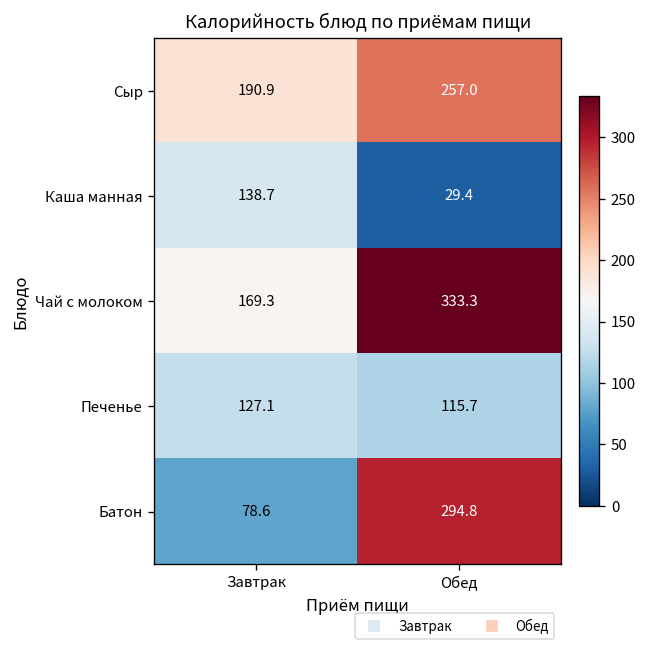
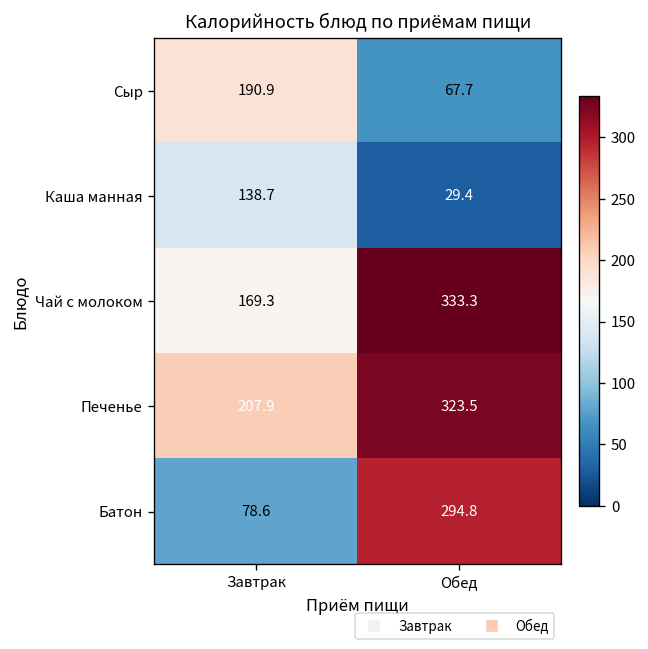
Сыр, Обед: 257.0 -> 67.7
Печенье, Завтрак: 127.1 -> 207.9
Печенье, Обед: 115.7 -> 323.5
